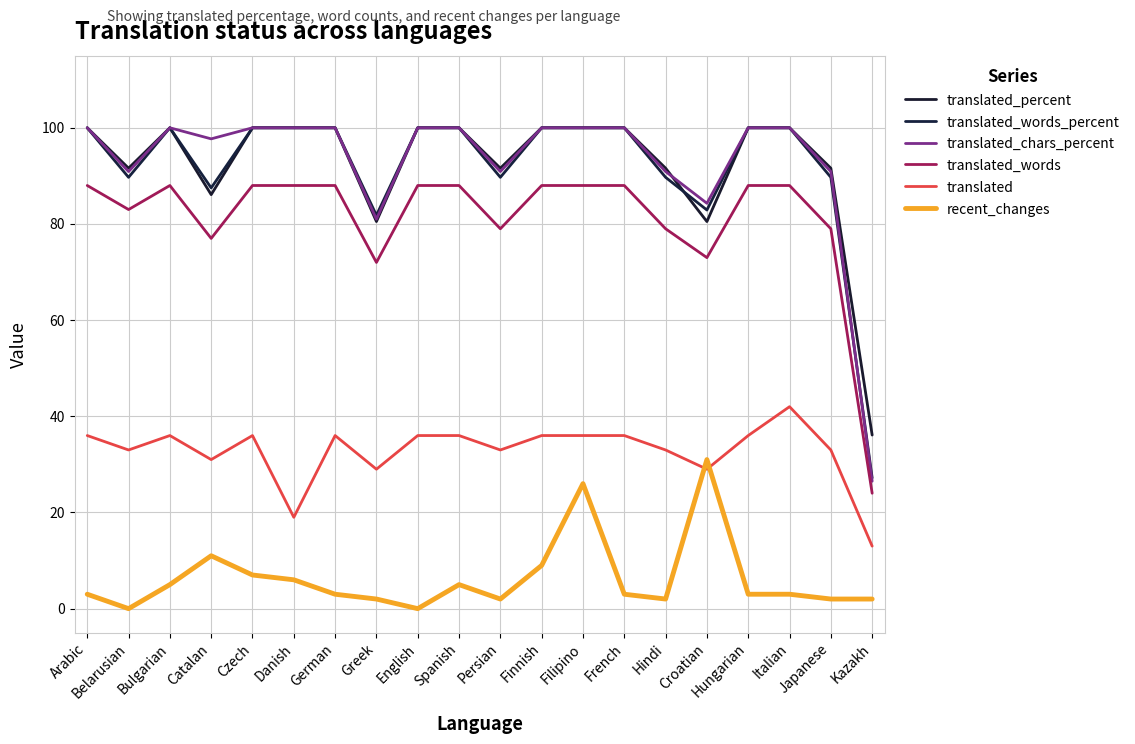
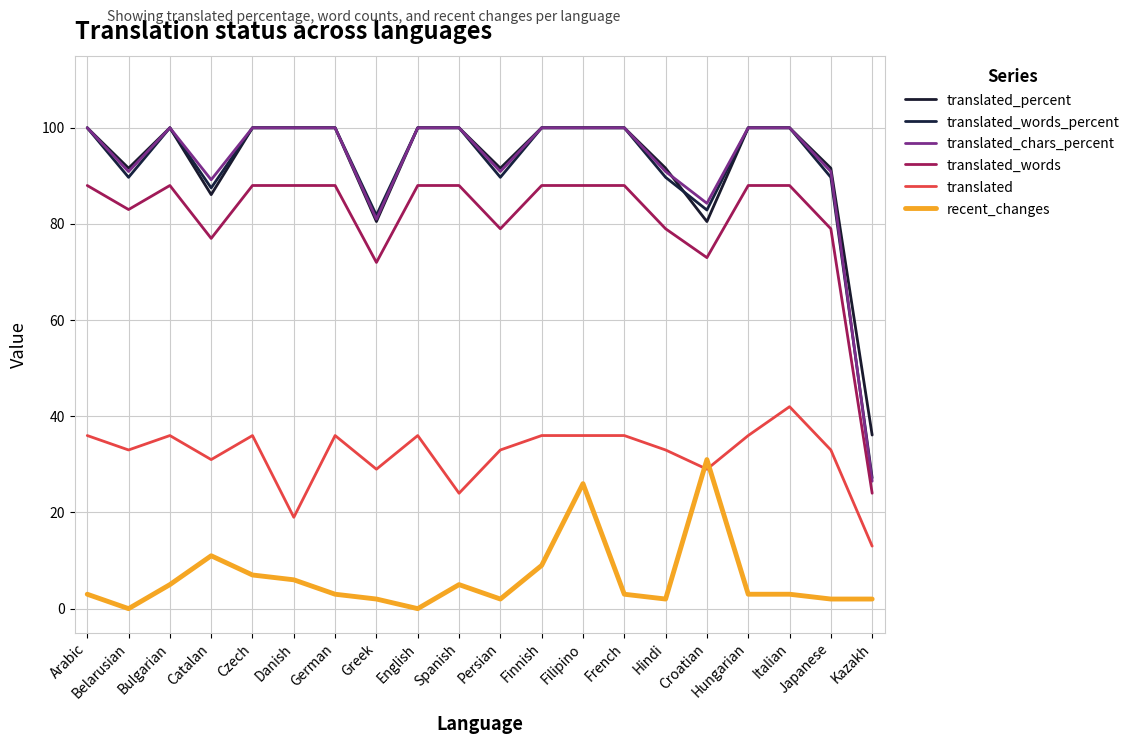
translated_chars_percent, Catalan: 98 -> 89
translated, Spanish: 36 -> 24
